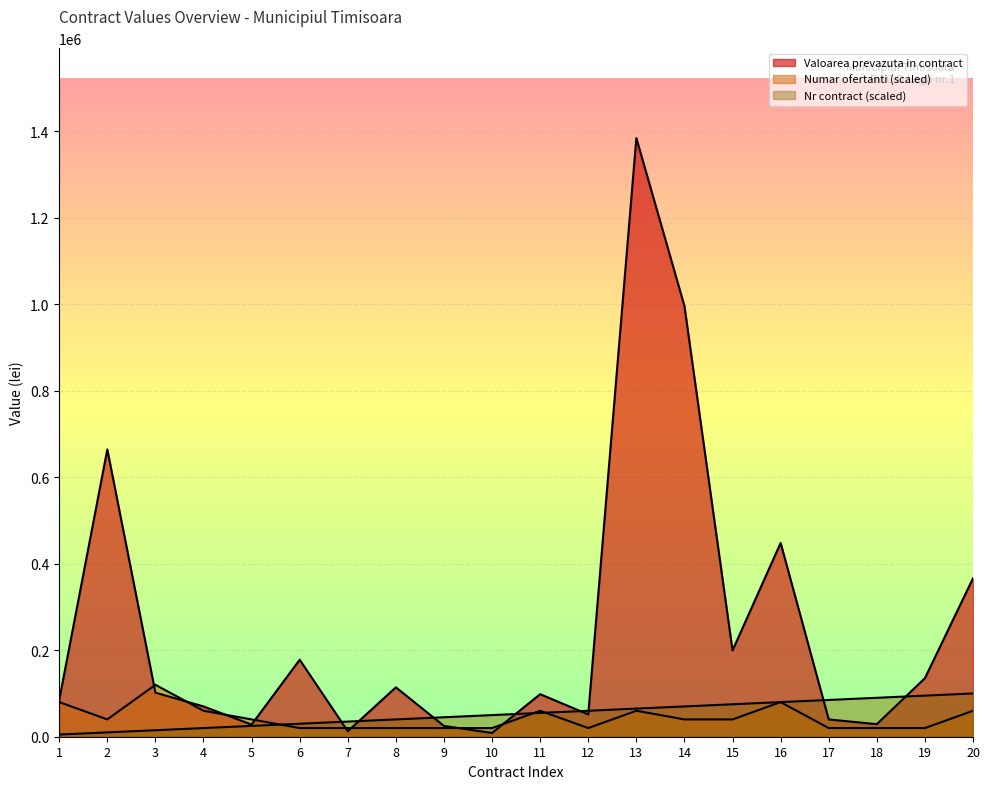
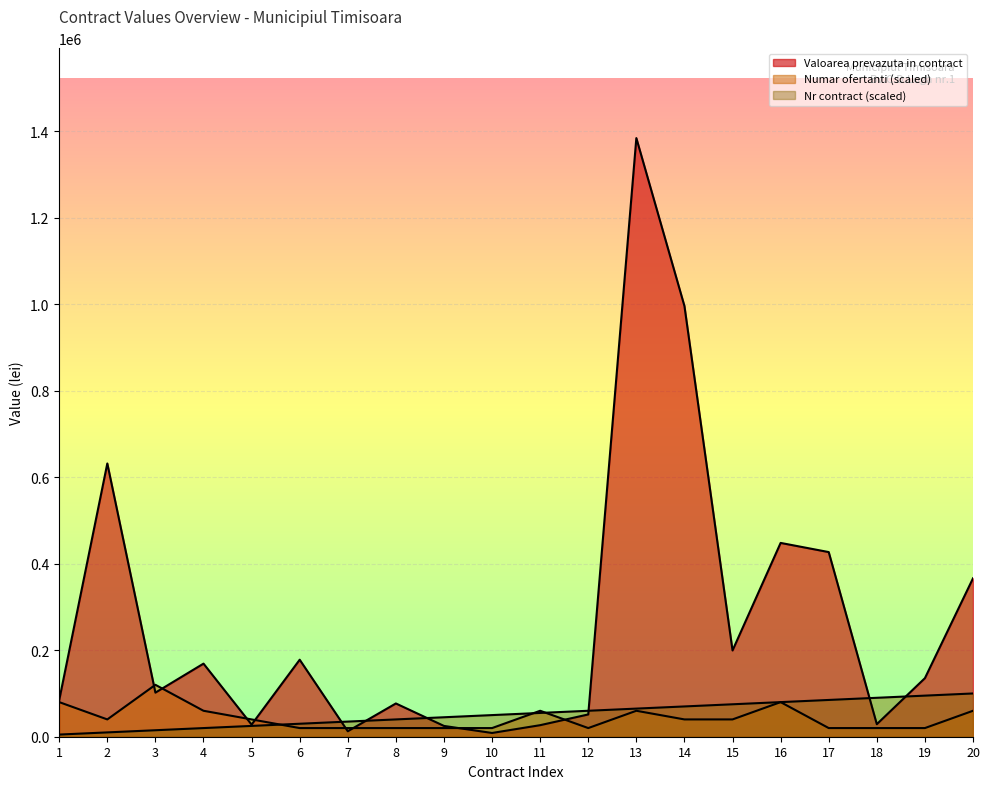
Valoarea prevazuta in contract, 2: 660000 -> 630000
Valoarea prevazuta in contract, 4: 70000 -> 170000
Valoarea prevazuta in contract, 8: 110000 -> 80000
Valoarea prevazuta in contract, 11: 100000 -> 30000
Valoarea prevazuta in contract, 17: 40000 -> 430000
